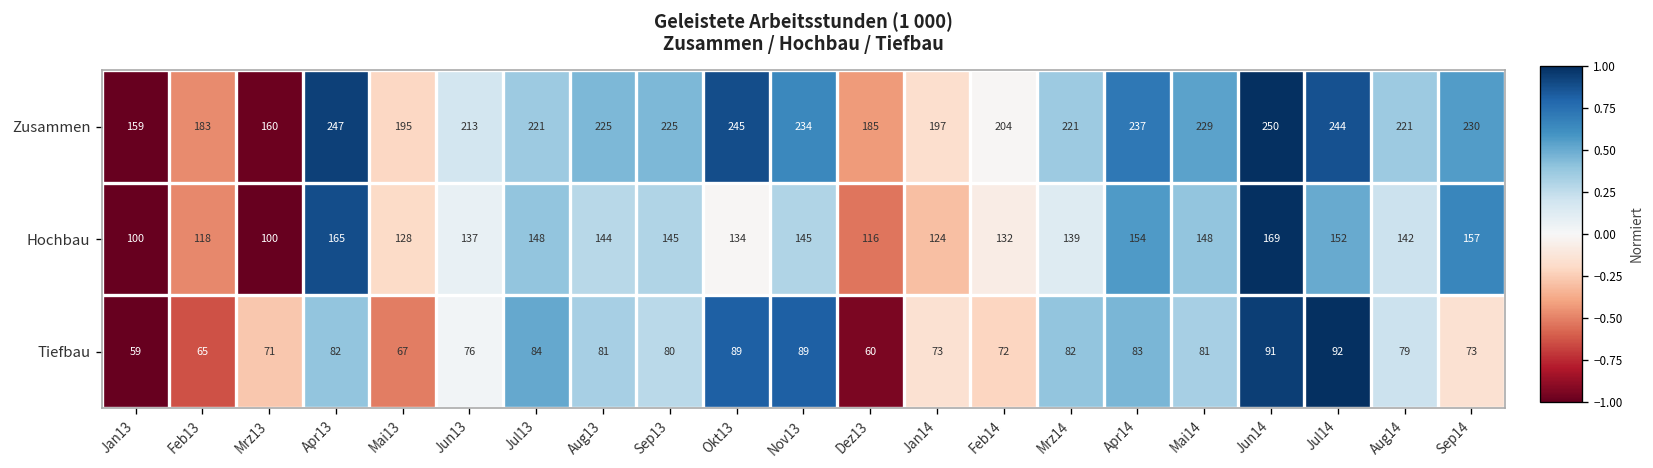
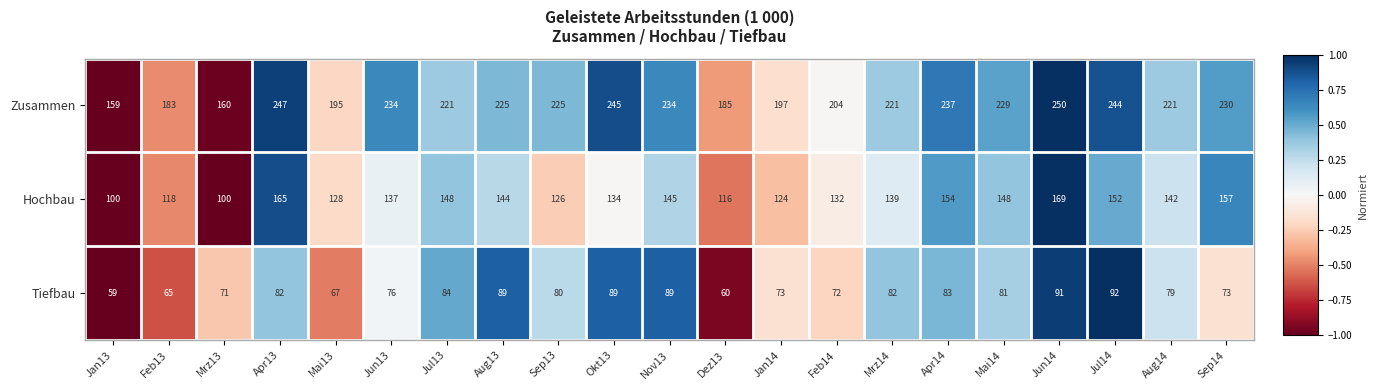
Zusammen, Jun13: 213 -> 234
Hochbau, Sep13: 145 -> 126
Tiefbau, Aug13: 81 -> 89
